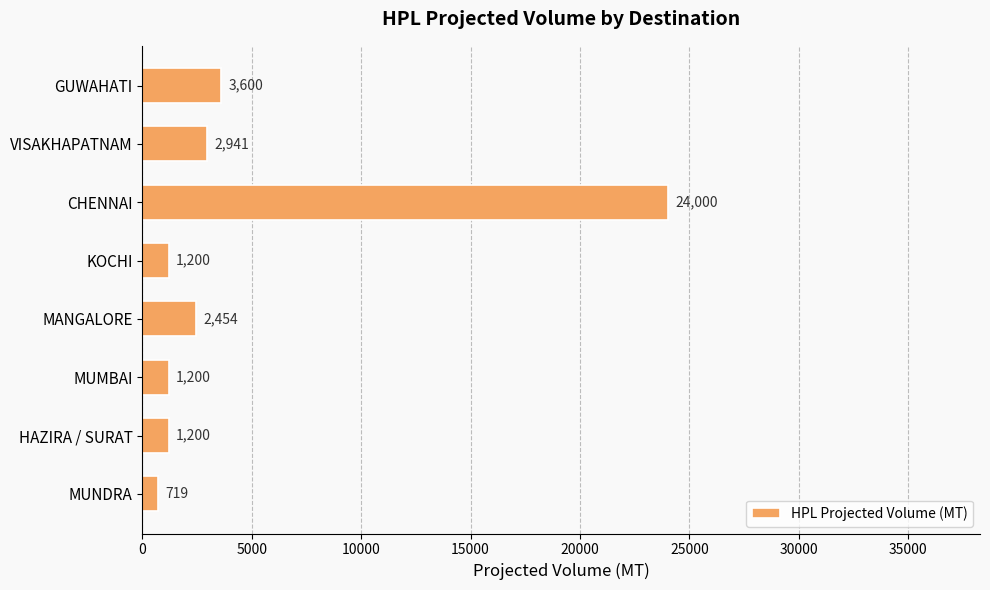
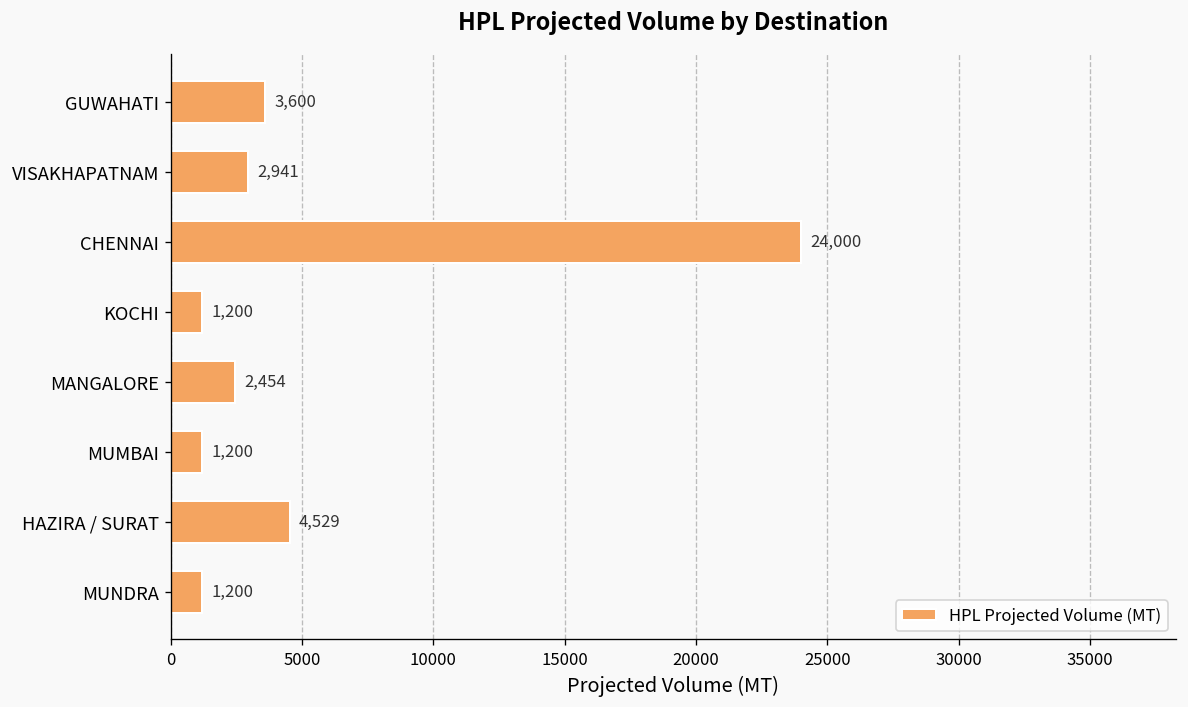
HAZIRA / SURAT: 1,200 -> 4,529
MUNDRA: 719 -> 1,200
